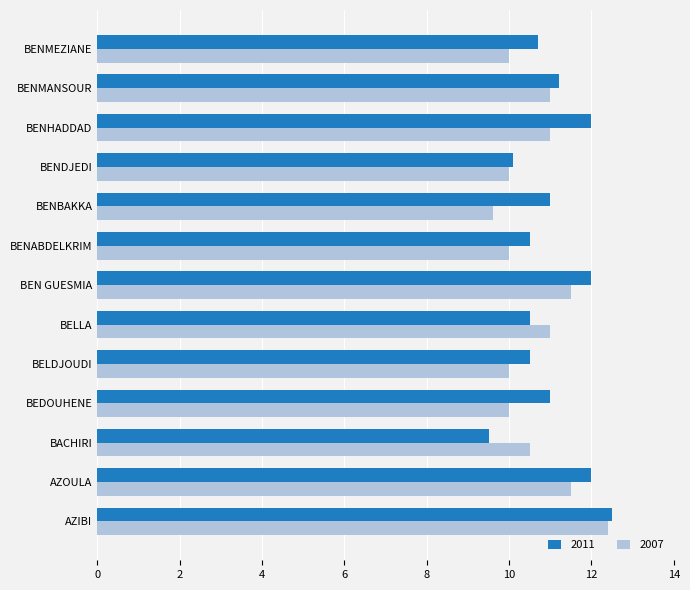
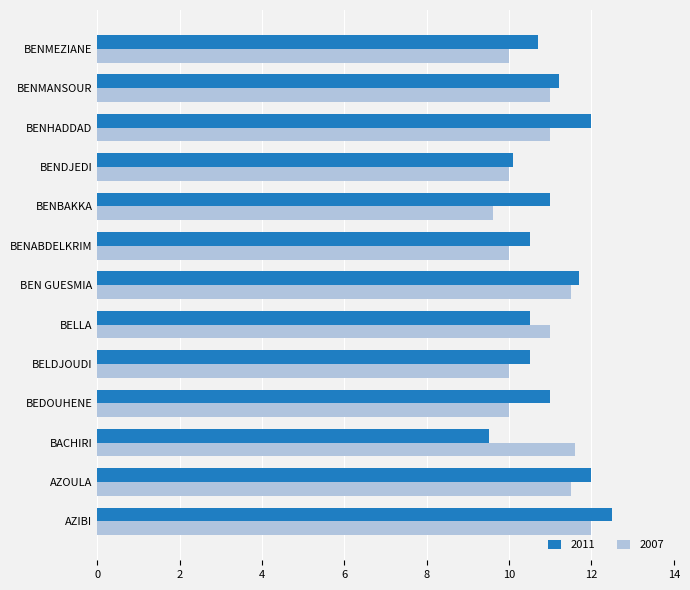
2011, BEN GUESMIA: 12.0 -> 11.7
2007, BACHIRI: 10.5 -> 11.6
2007, AZIBI: 12.4 -> 12.0
